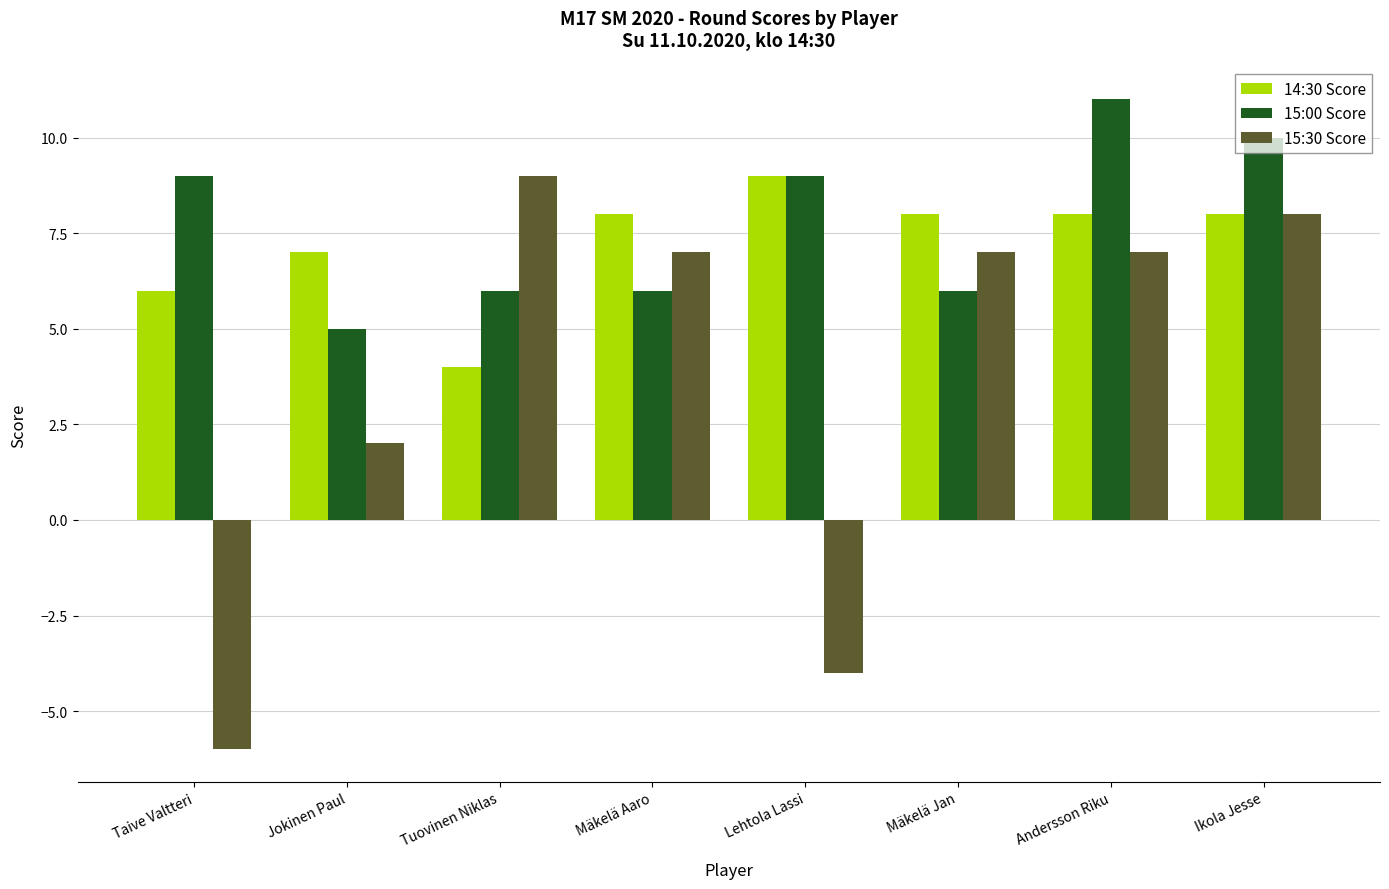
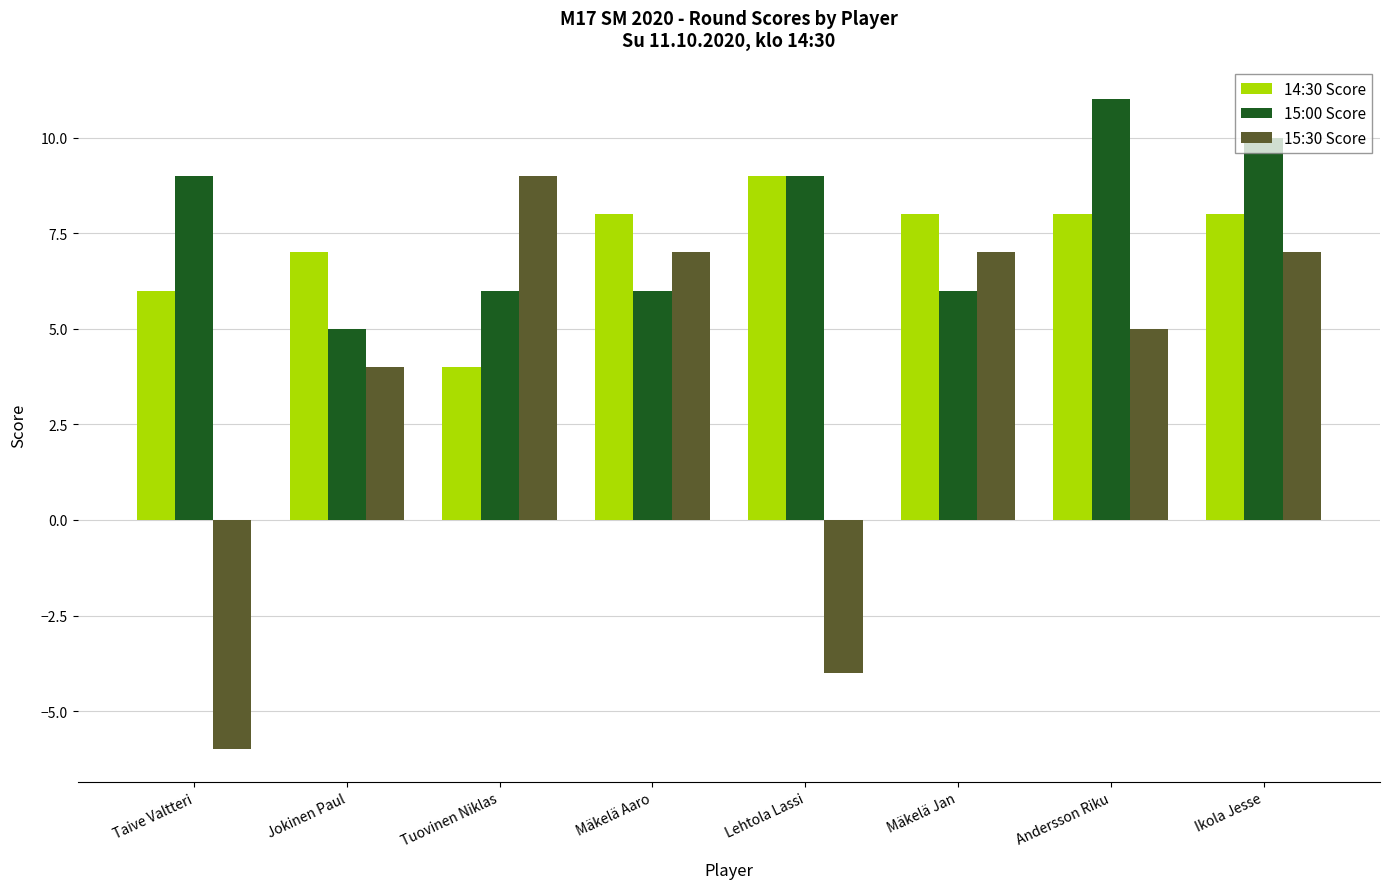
15:30 Score, Jokinen Paul: 2 -> 4
15:30 Score, Andersson Riku: 7 -> 5
15:30 Score, Ikola Jesse: 8 -> 7
